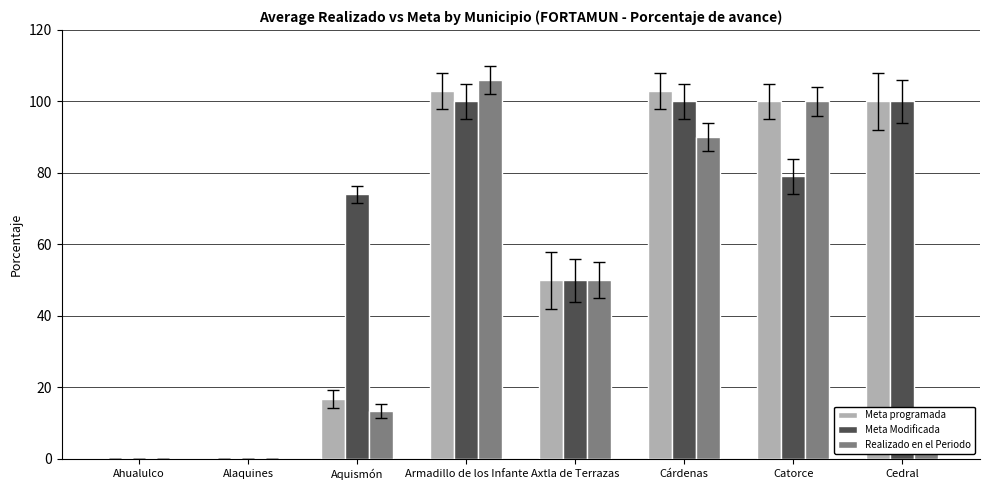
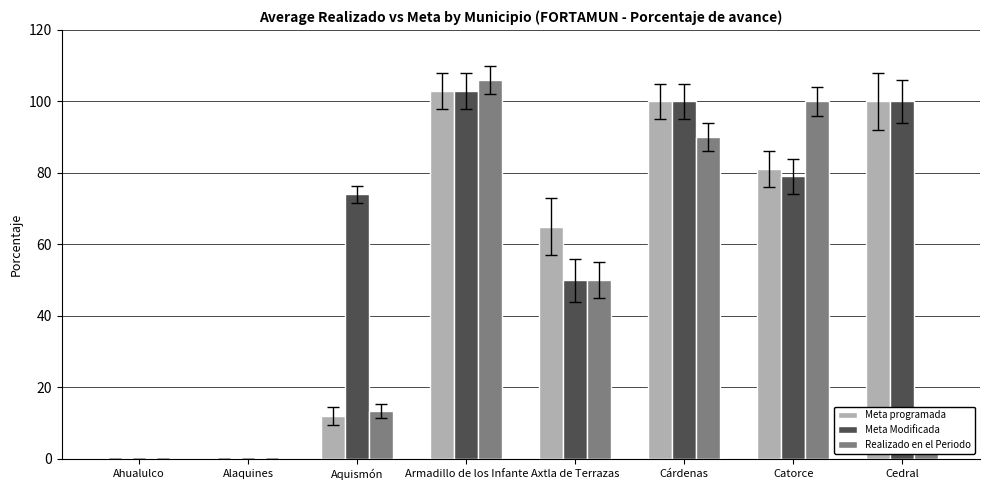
Meta programada, Aquismón: 17 -> 12
Meta Modificada, Armadillo de los Infante: 100 -> 103
Meta programada, Axtla de Terrazas: 50 -> 65
Meta programada, Cárdenas: 103 -> 100
Meta programada, Catorce: 100 -> 81
